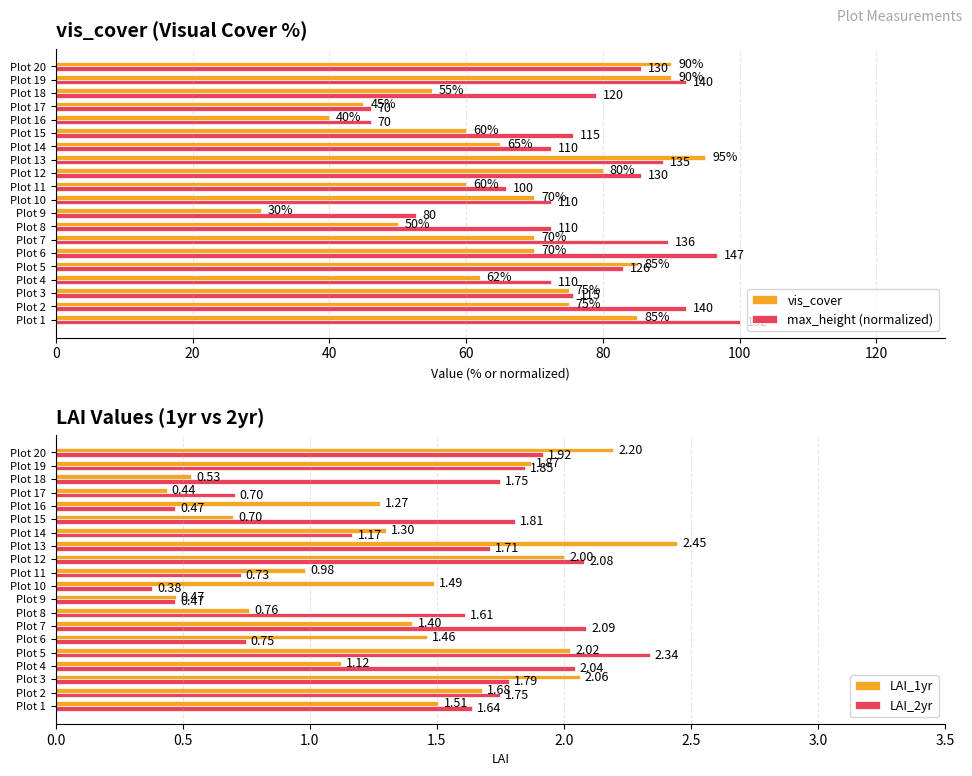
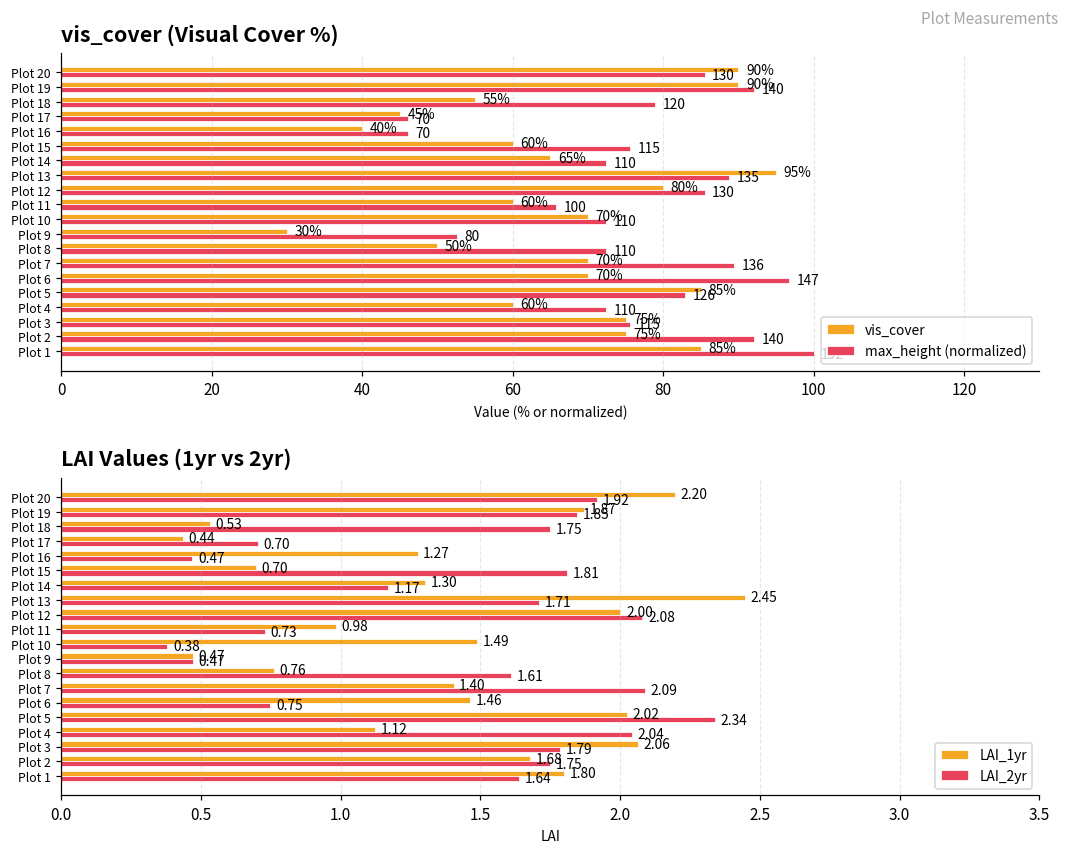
vis_cover (Visual Cover %), vis_cover, Plot 4: 62% -> 60%
LAI Values (1yr vs 2yr), LAI_1yr, Plot 1: 1.51 -> 1.80
